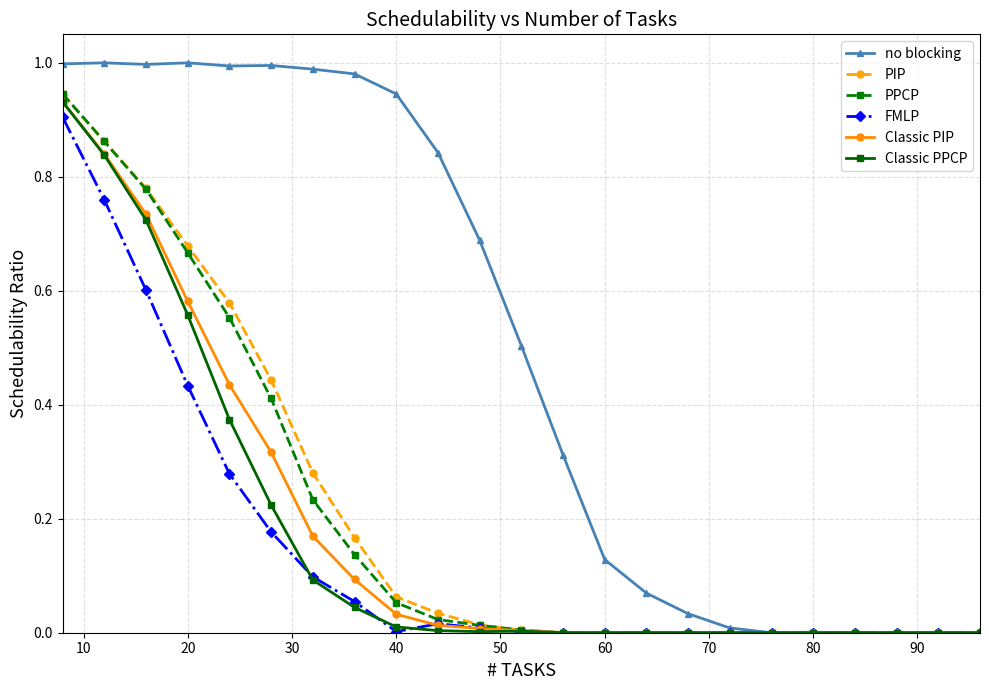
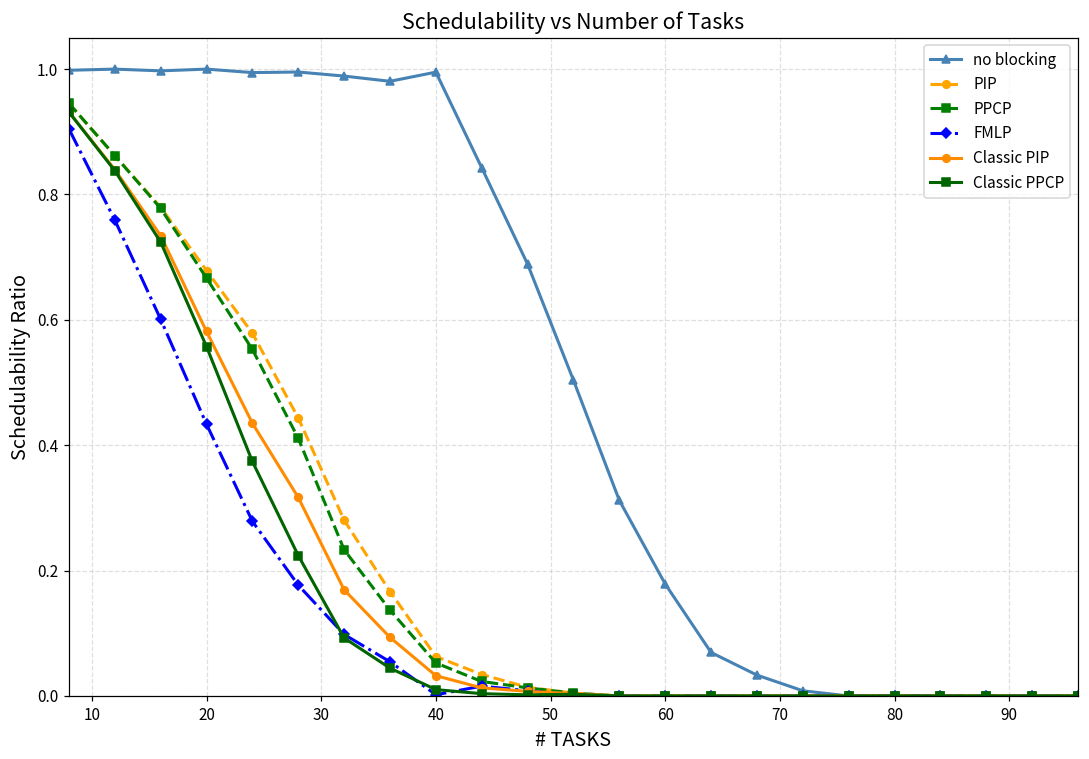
no blocking, 40: 0.95 -> 1.00
no blocking, 60: 0.13 -> 0.18
